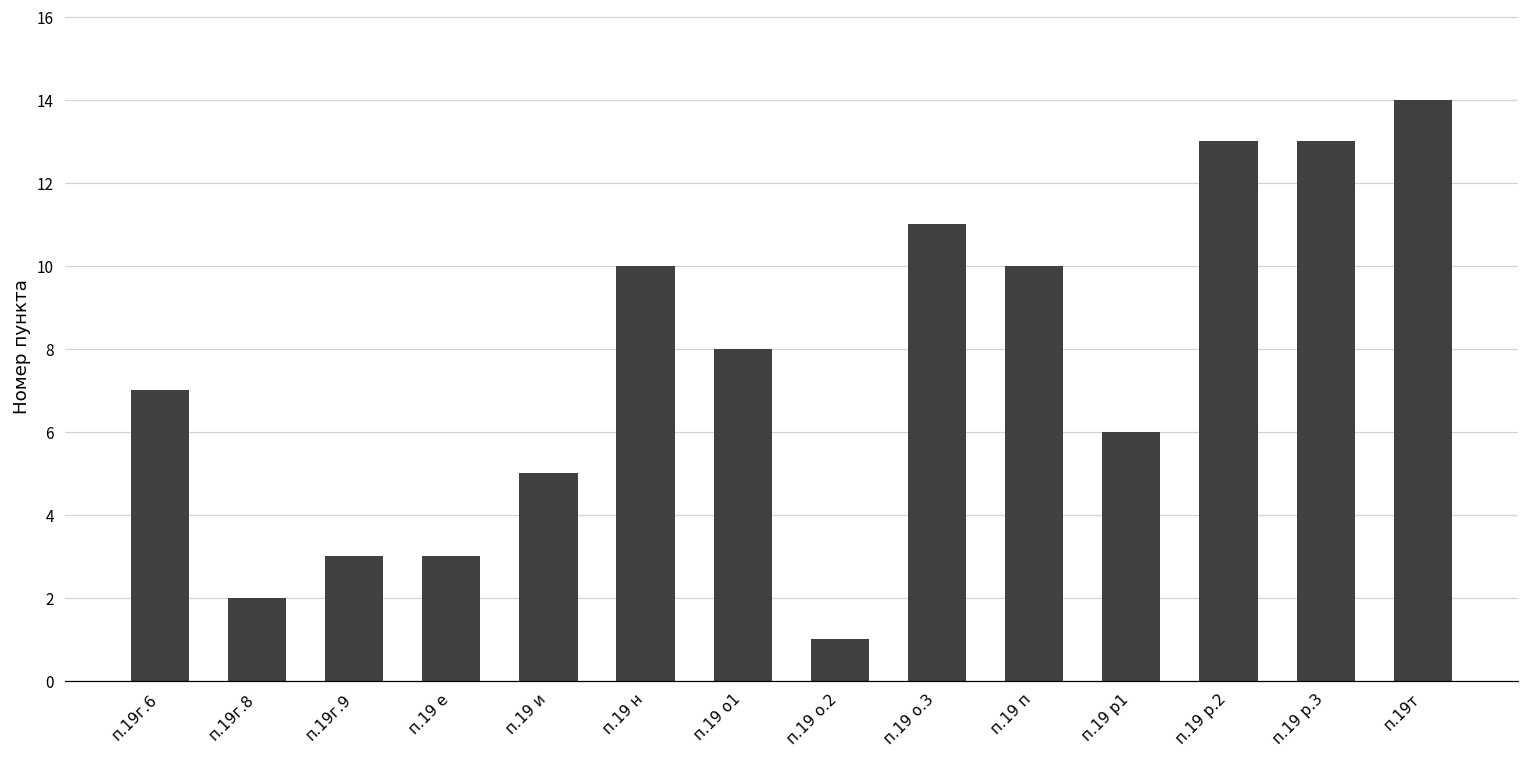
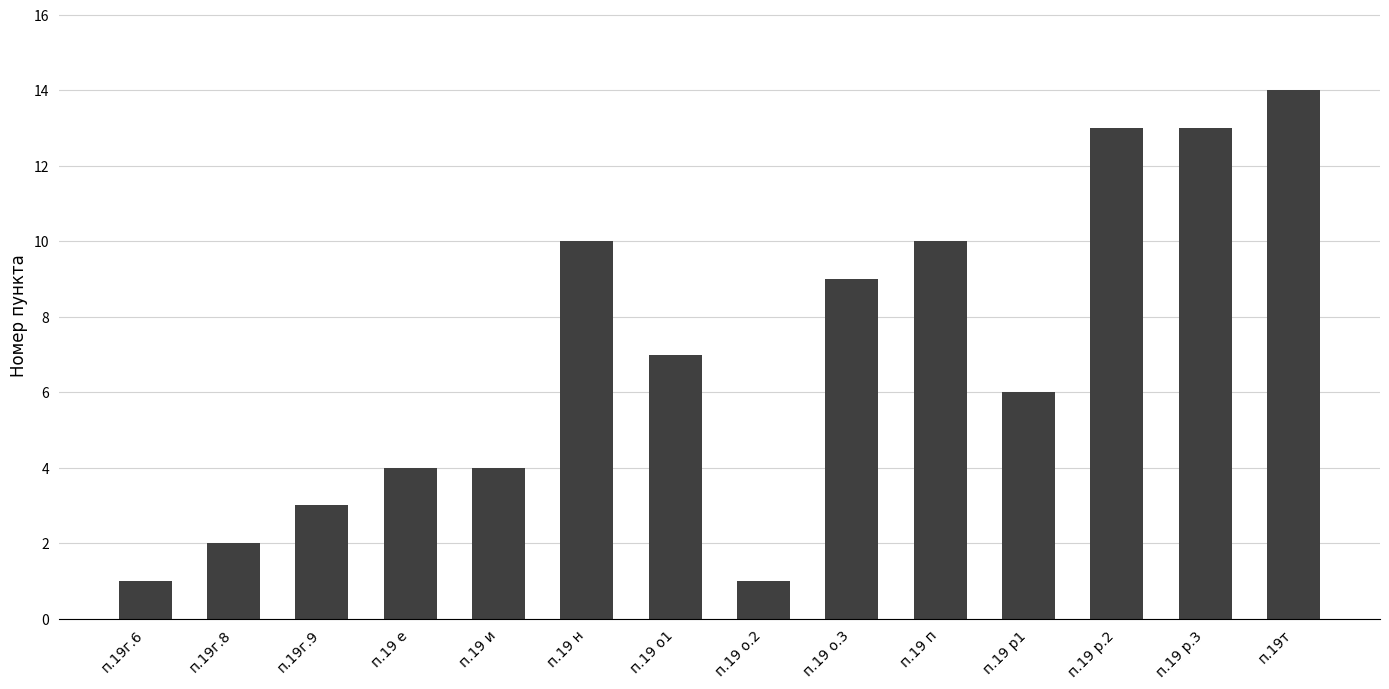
п.19г.6: 7 -> 1
п.19 е: 3 -> 4
п.19 и: 5 -> 4
п.19 о1: 8 -> 7
п.19 о.3: 11 -> 9
